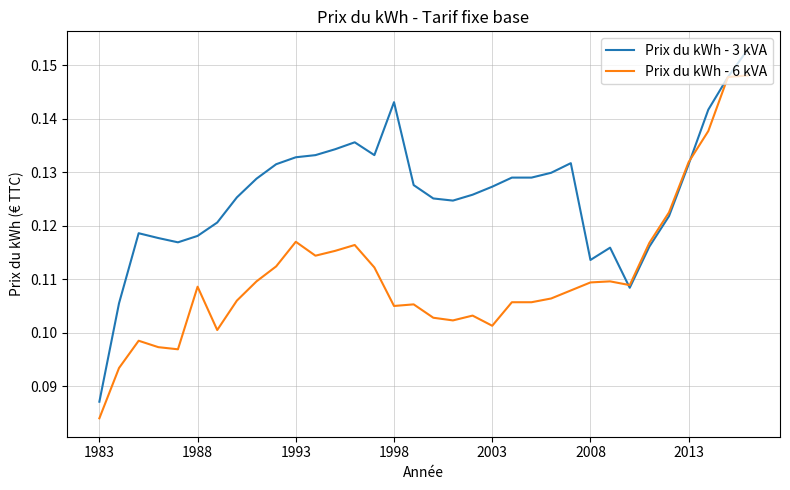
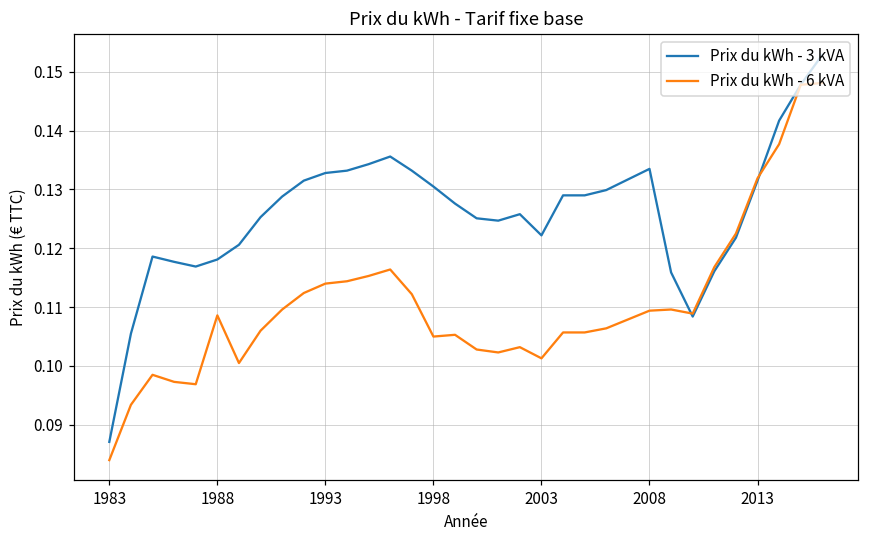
Prix du kWh - 6 kVA, 1993: 0.117 -> 0.114
Prix du kWh - 3 kVA, 1998: 0.143 -> 0.131
Prix du kWh - 3 kVA, 2003: 0.127 -> 0.122
Prix du kWh - 3 kVA, 2008: 0.114 -> 0.134
